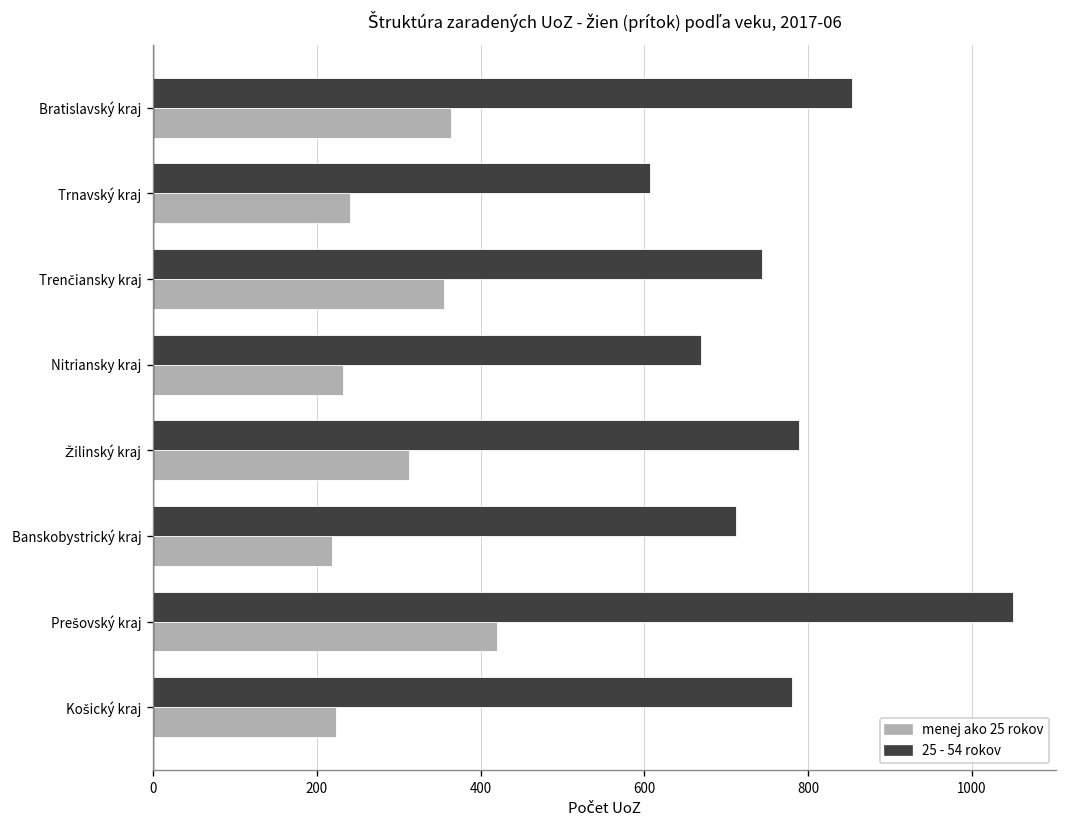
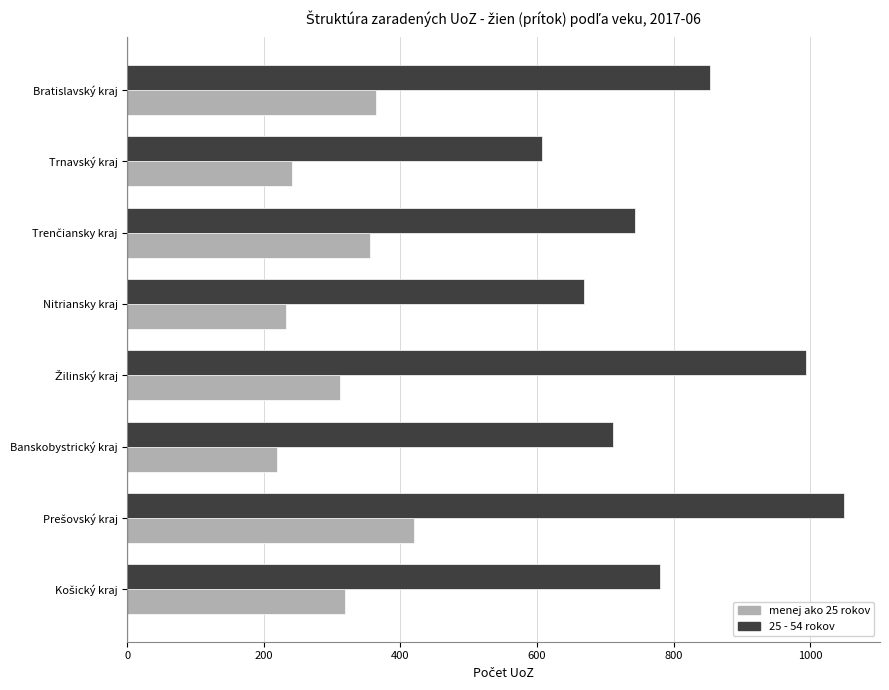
25 - 54 rokov, Žilinský kraj: 790 -> 990
menej ako 25 rokov, Košický kraj: 220 -> 320
